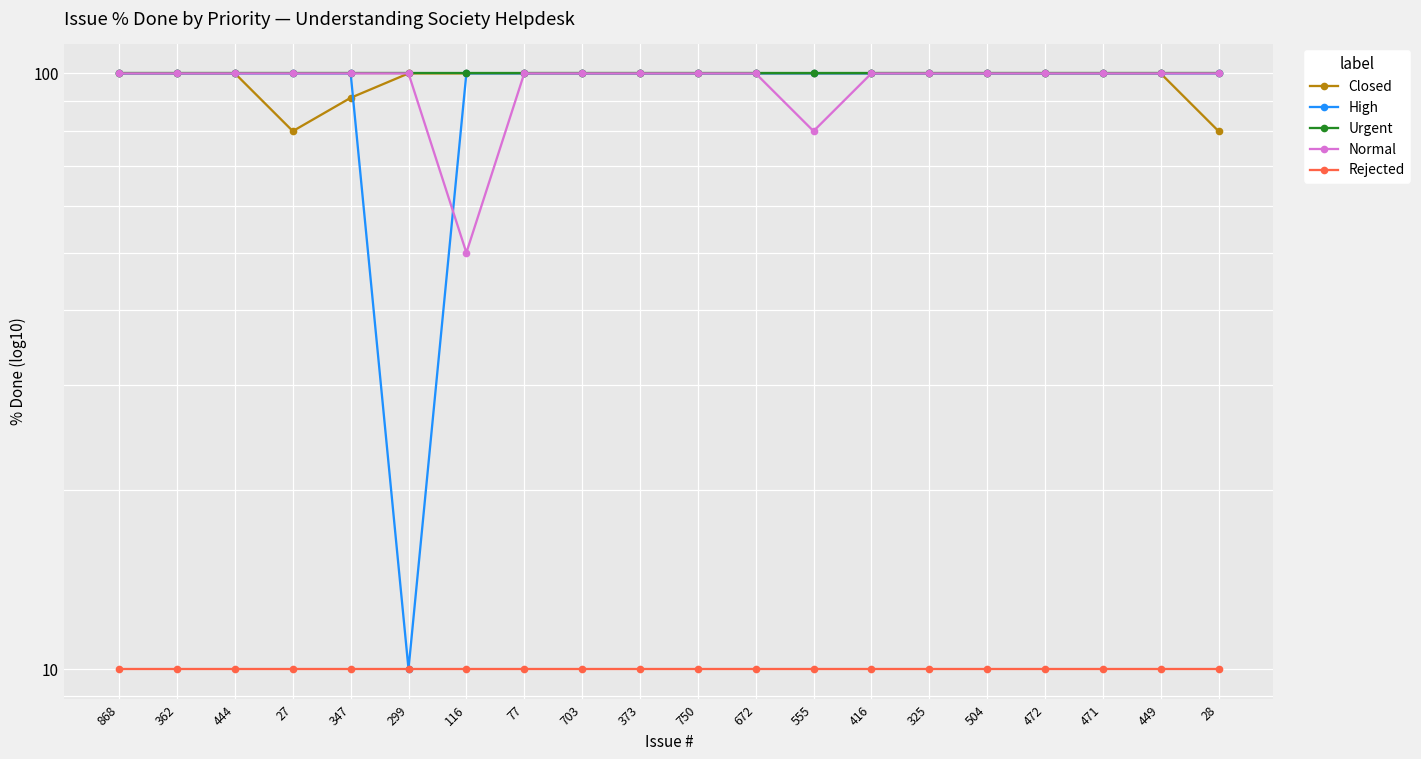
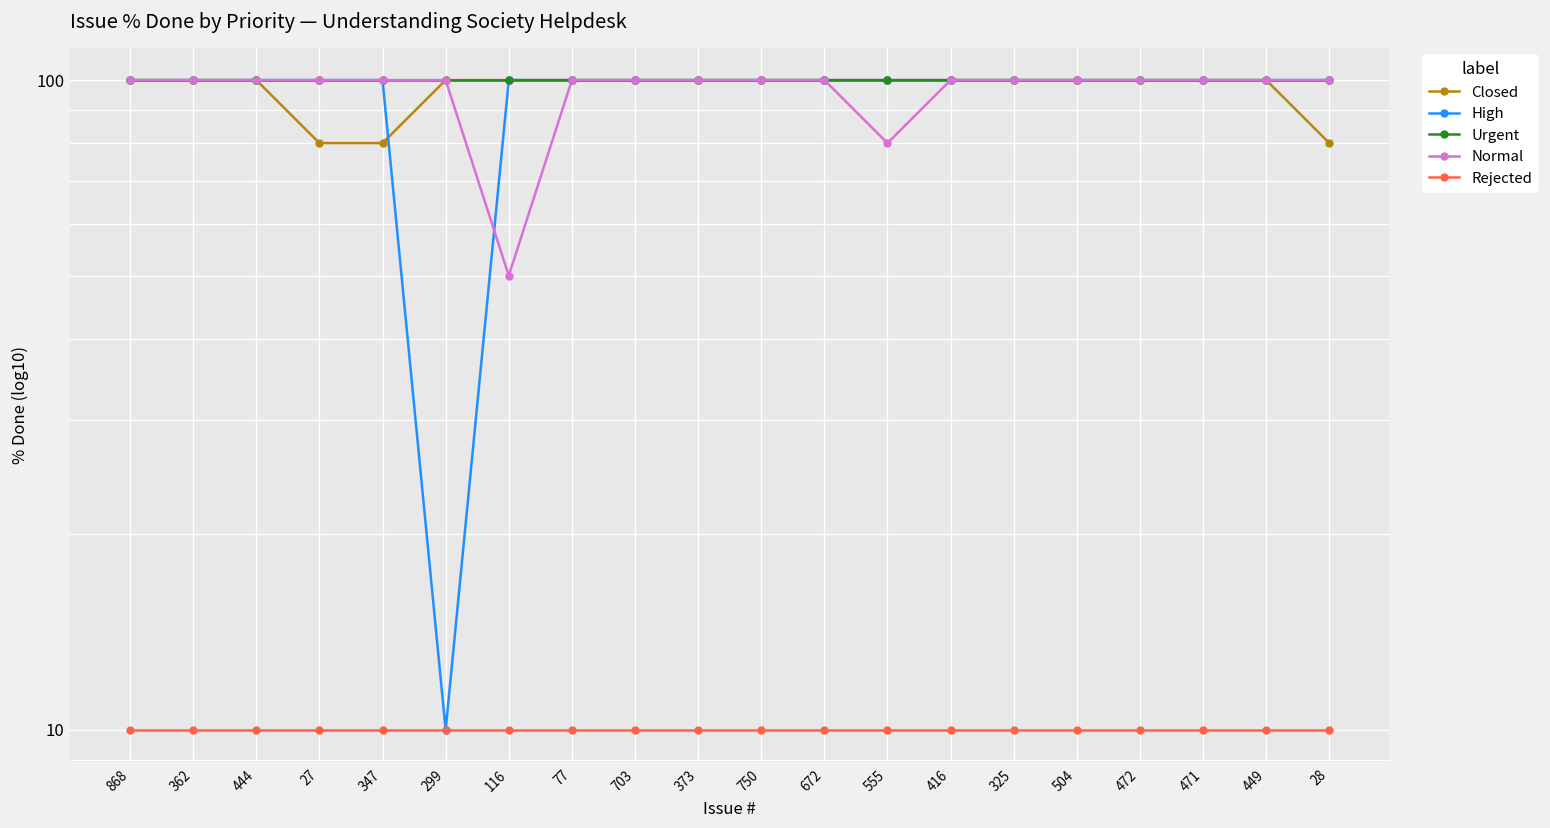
Closed, 347: 91 -> 80
